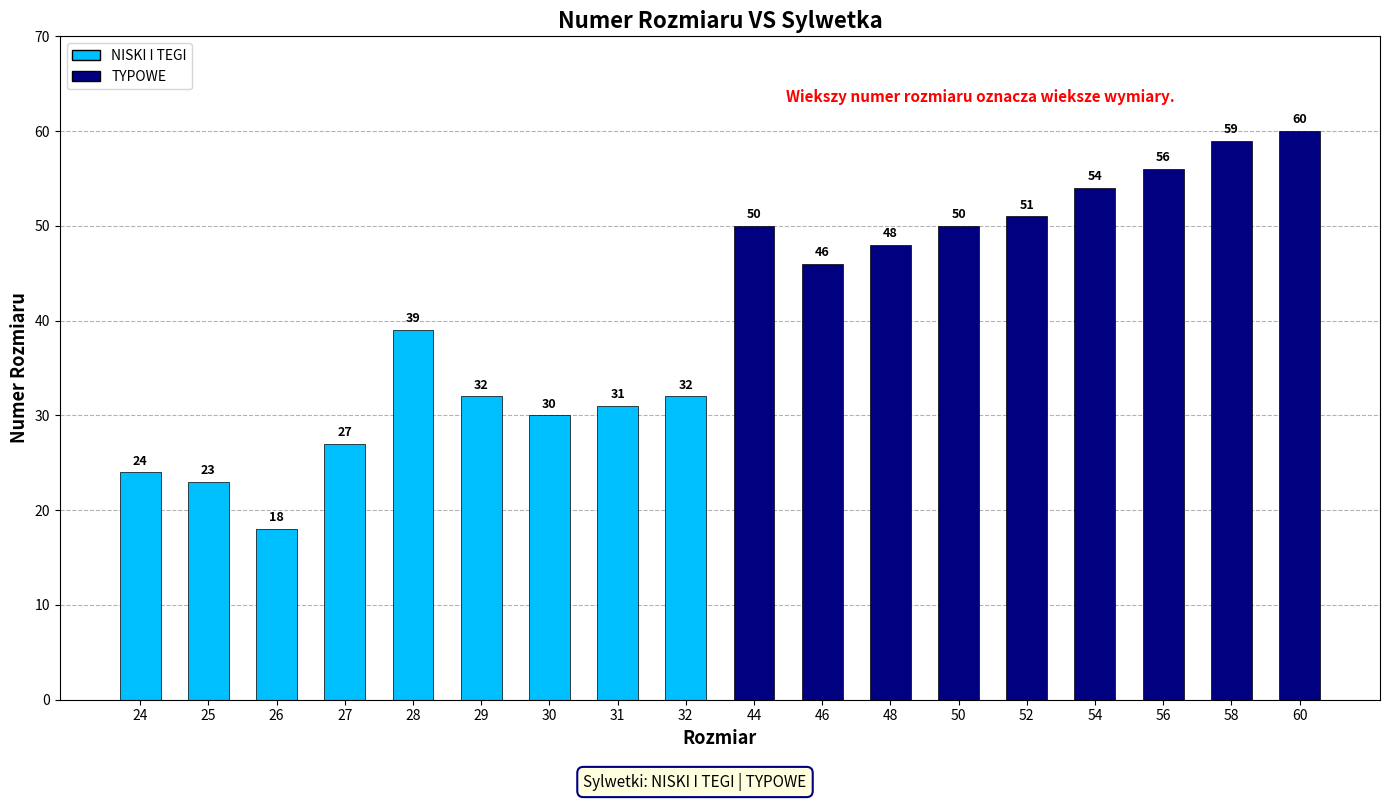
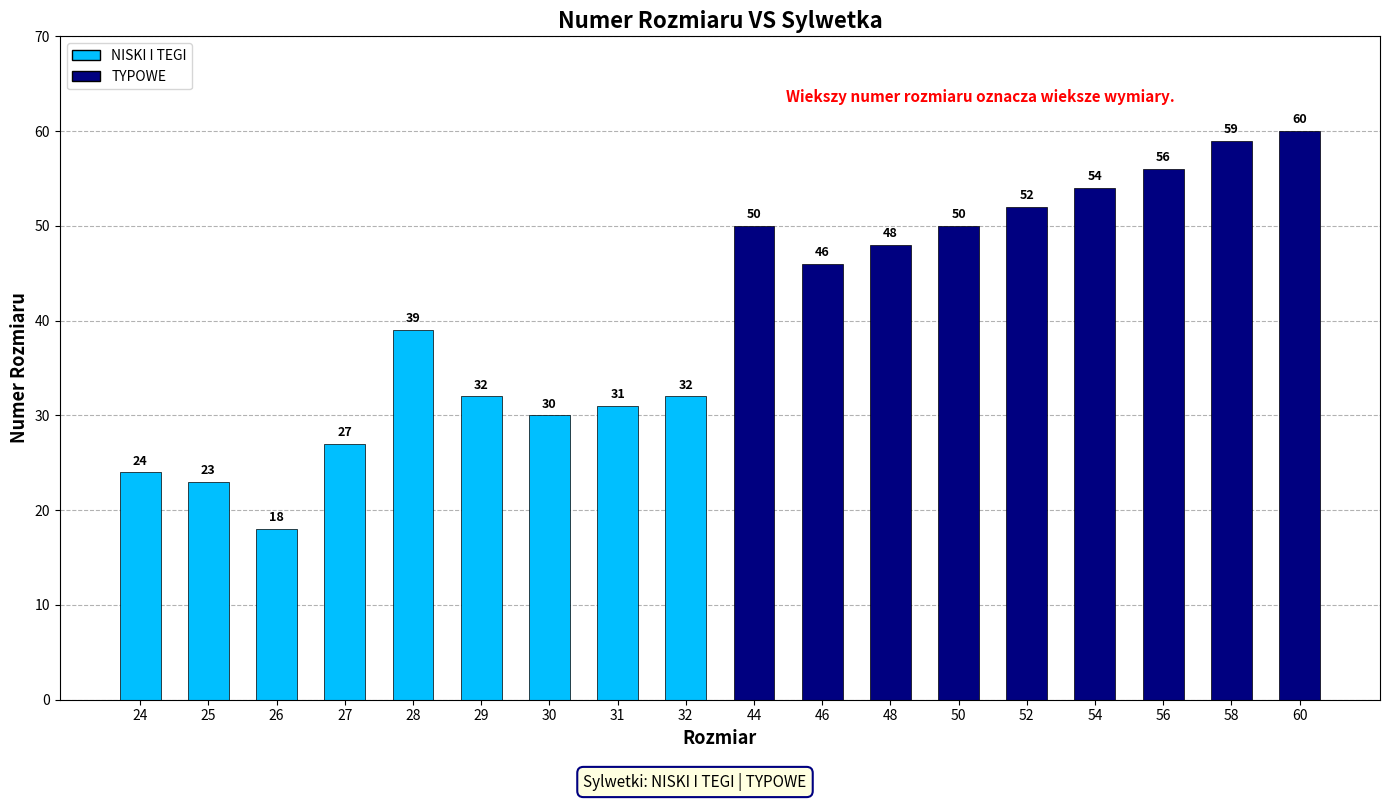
52: 51 -> 52
